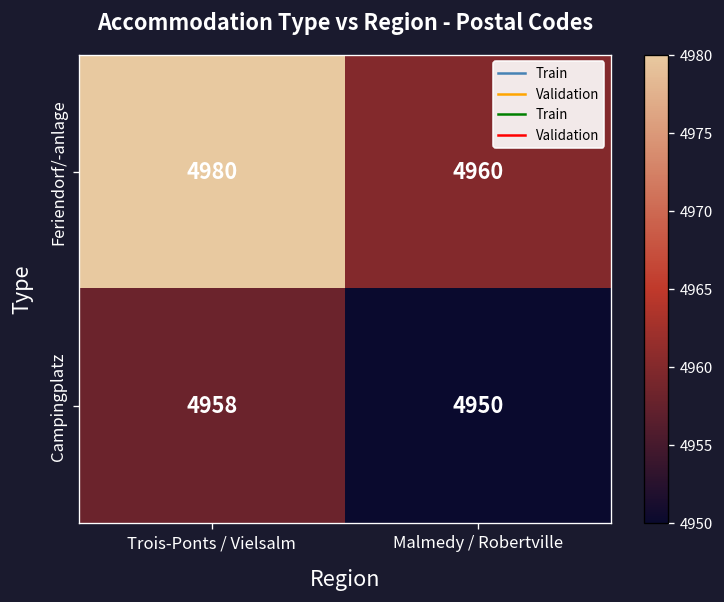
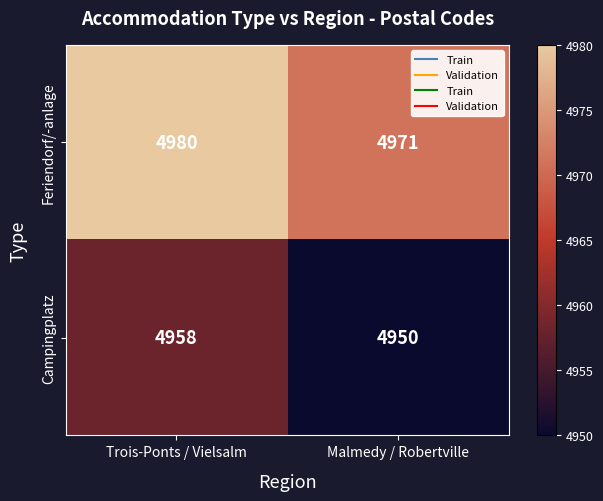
Feriendorf/-anlage, Malmedy / Robertville: 4960 -> 4971
